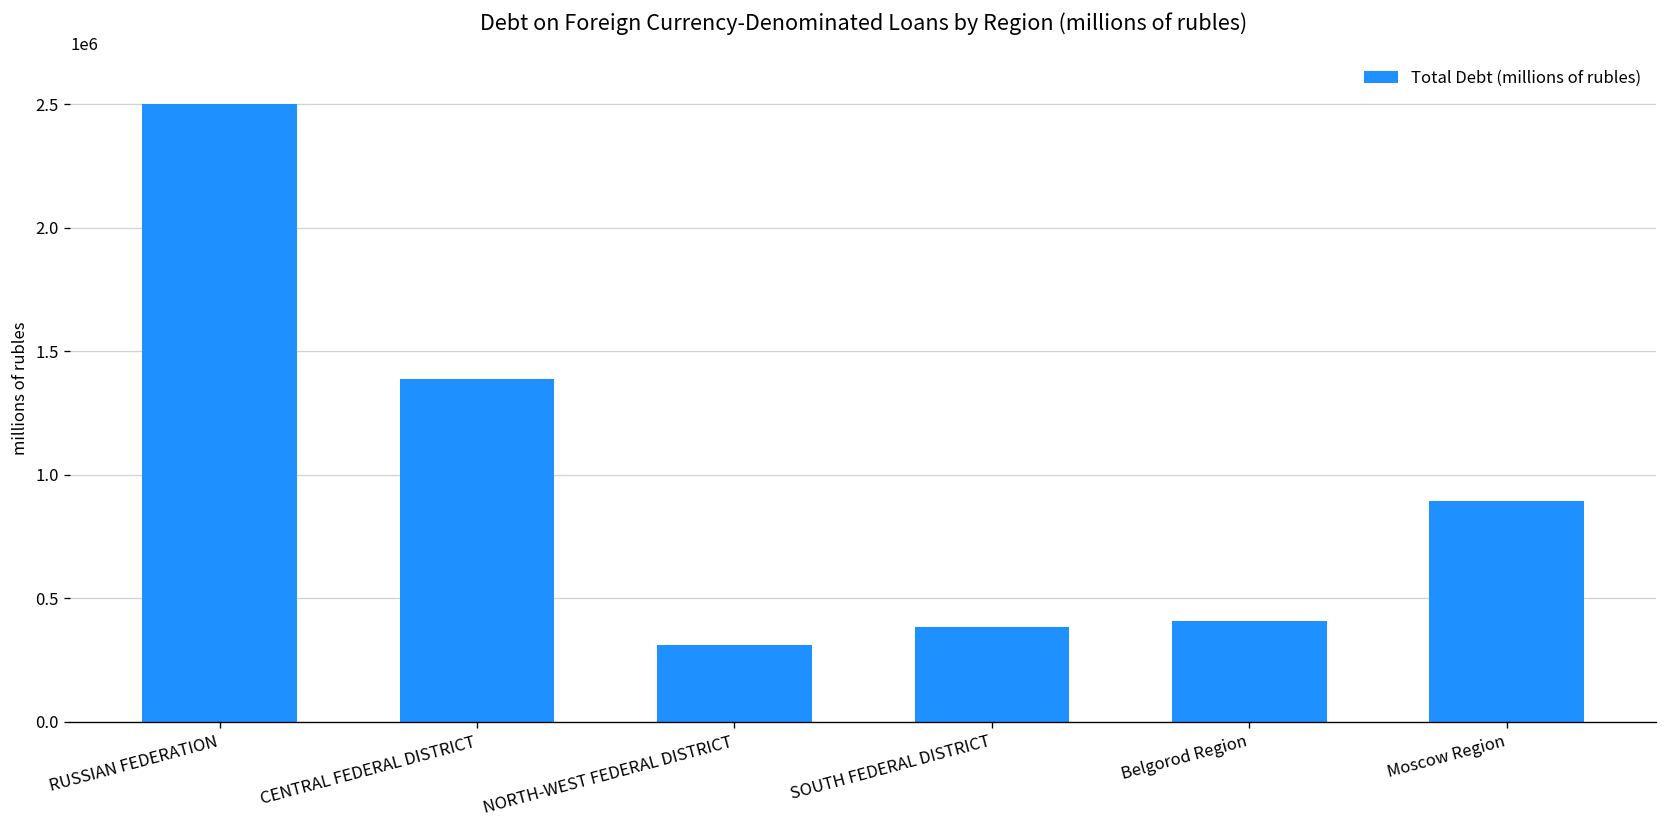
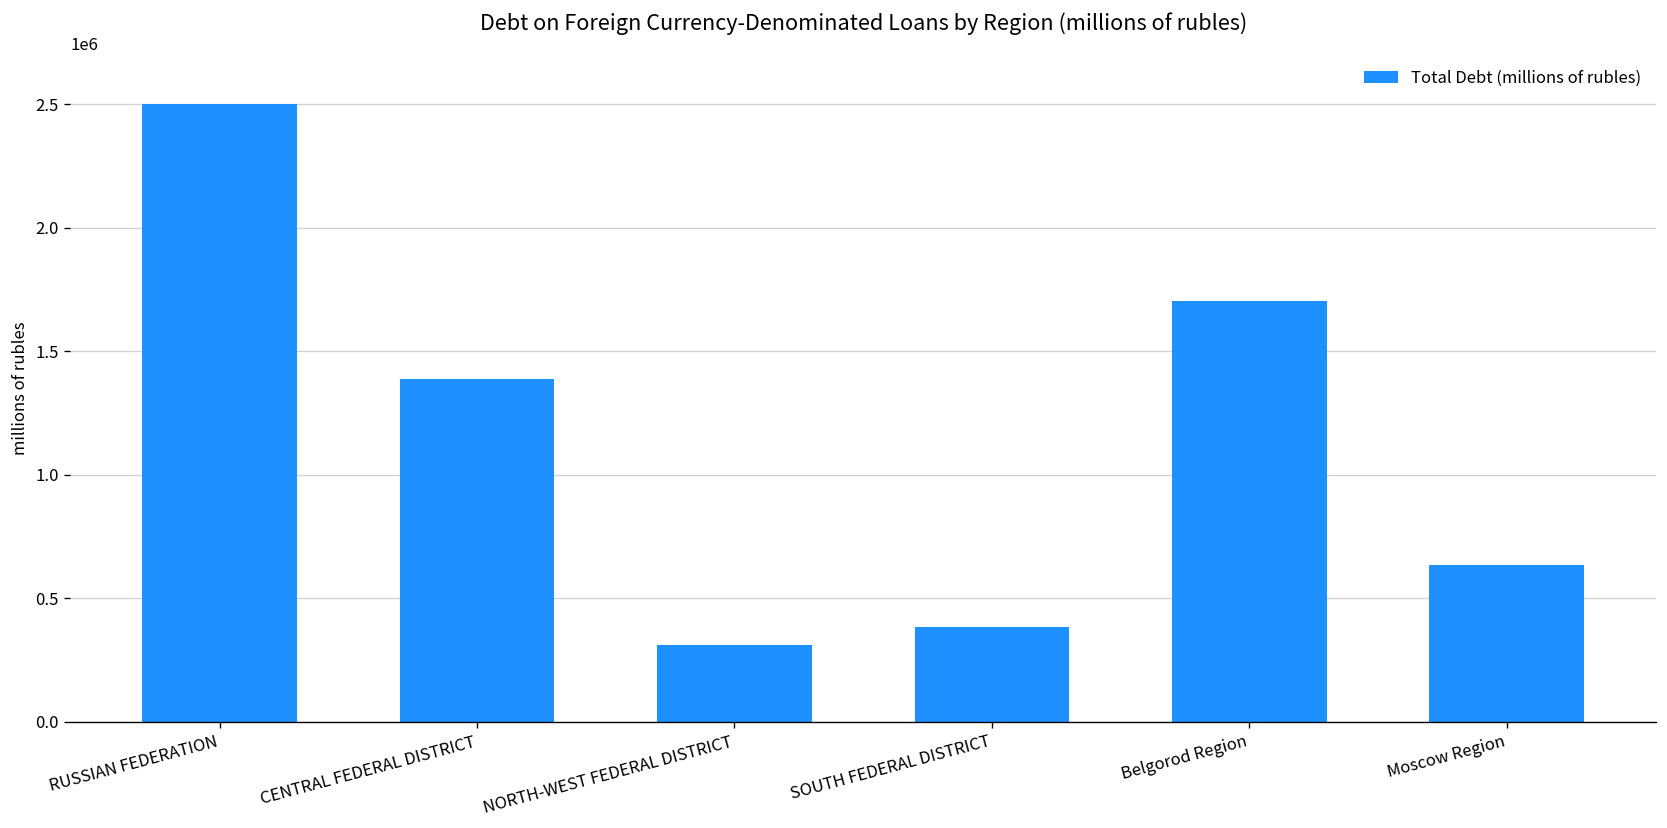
Belgorod Region: 410000 -> 1700000
Moscow Region: 900000 -> 640000
